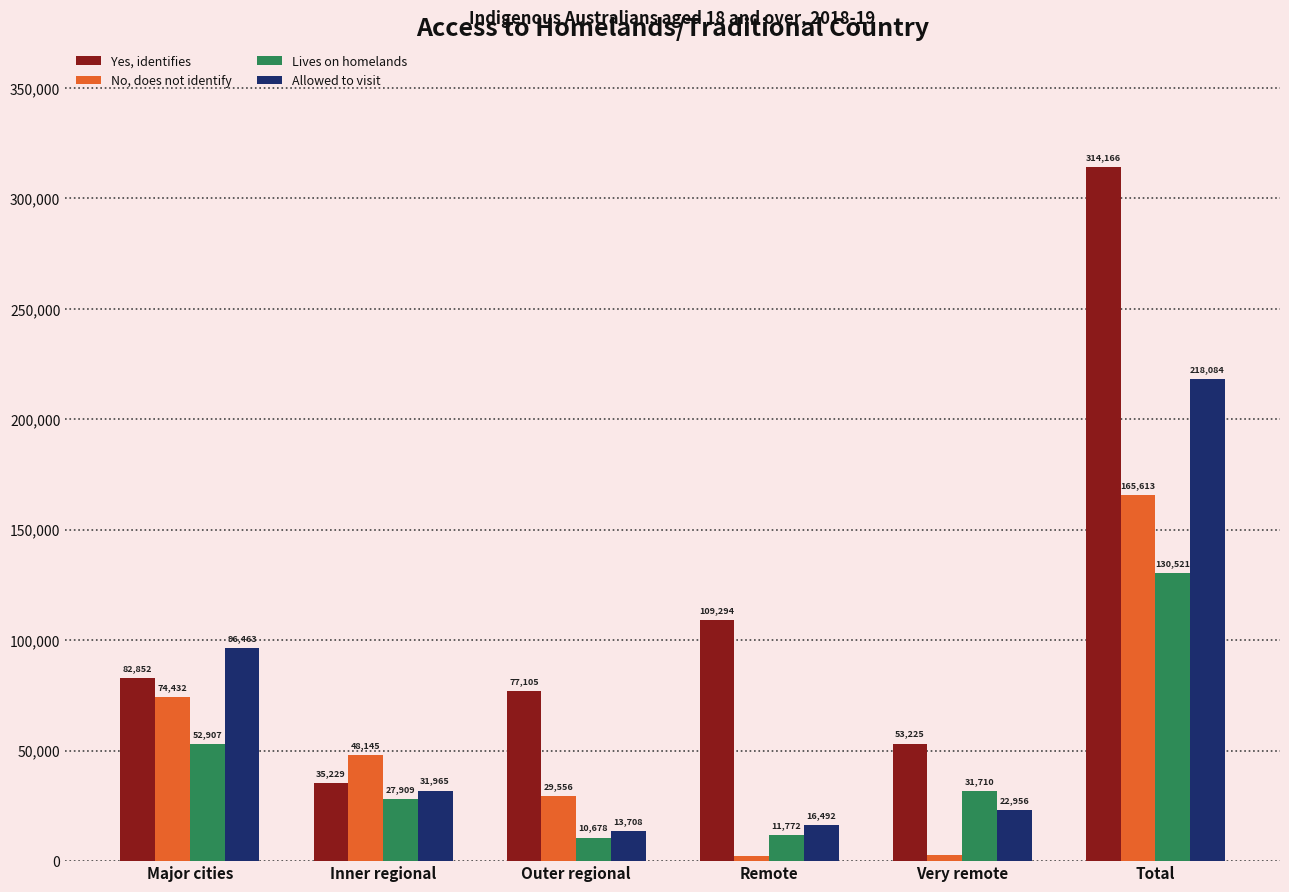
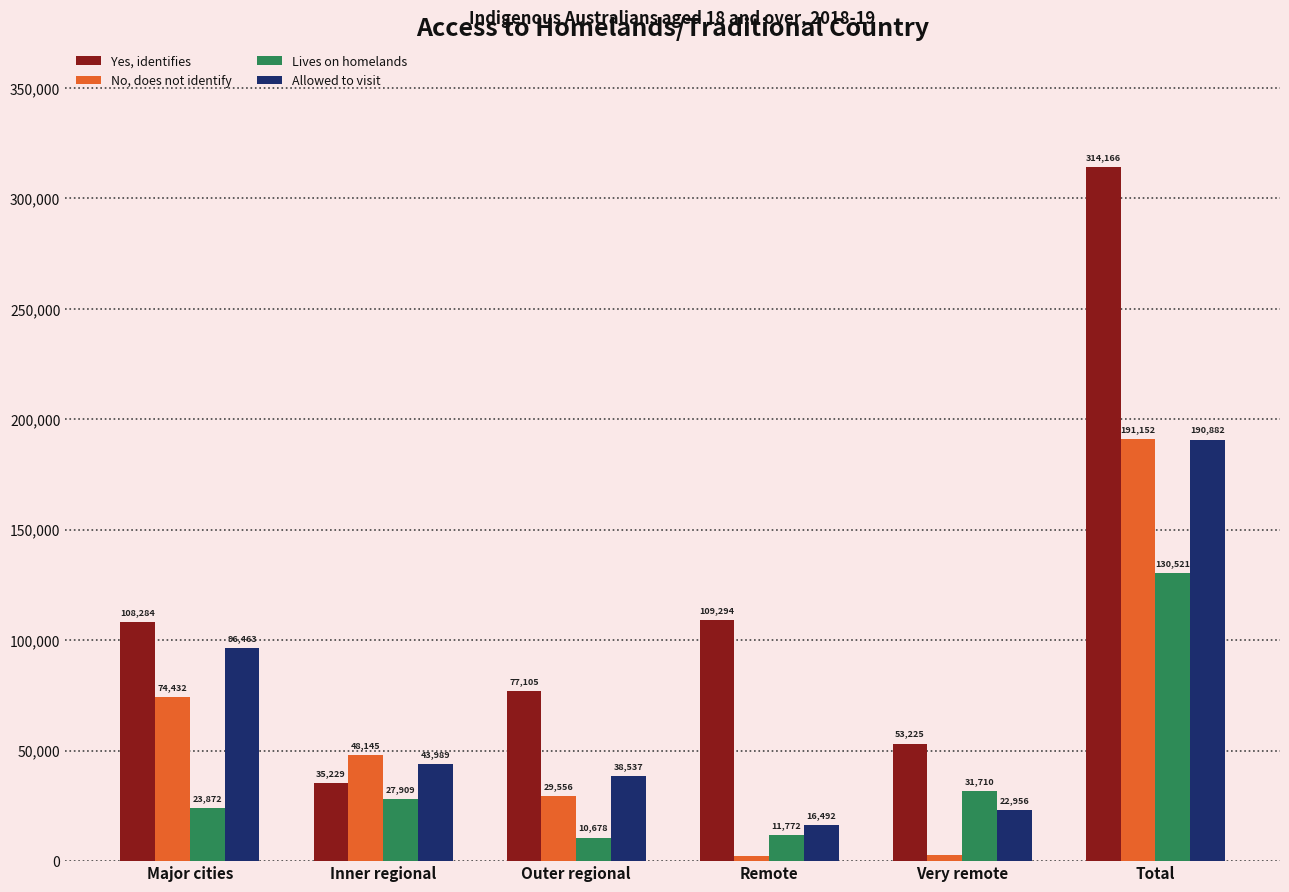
Yes, identifies, Major cities: 82,852 -> 108,284
Lives on homelands, Major cities: 52,907 -> 23,872
Allowed to visit, Inner regional: 31,965 -> 43,989
Allowed to visit, Outer regional: 13,708 -> 38,537
No, does not identify, Total: 165,613 -> 191,152
Allowed to visit, Total: 218,084 -> 190,882
